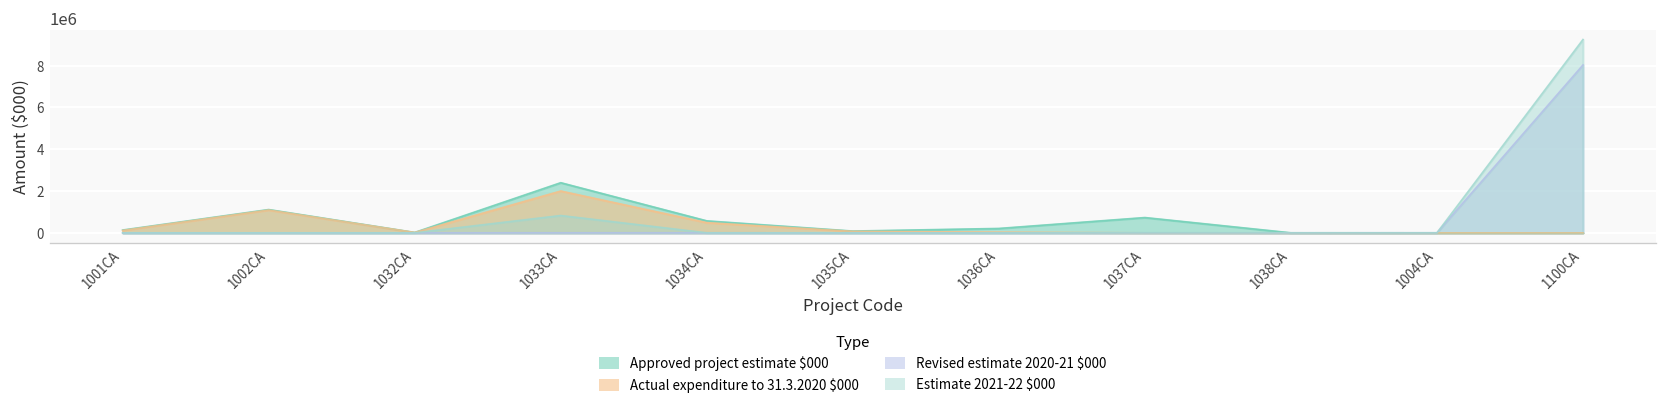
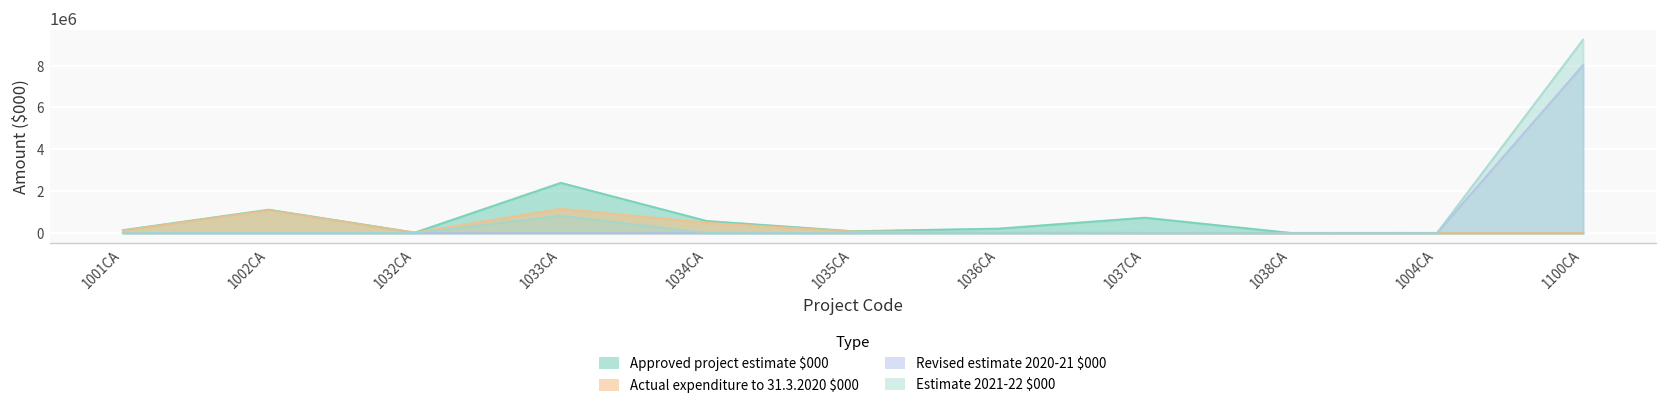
Actual expenditure to 31.3.2020 $000, 1033CA: 2000000 -> 1200000
